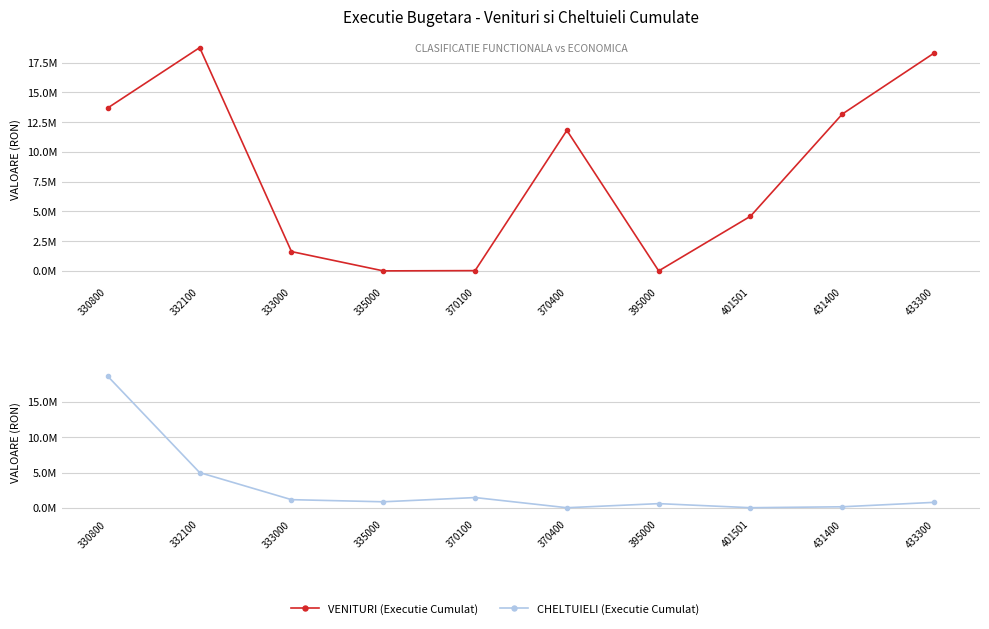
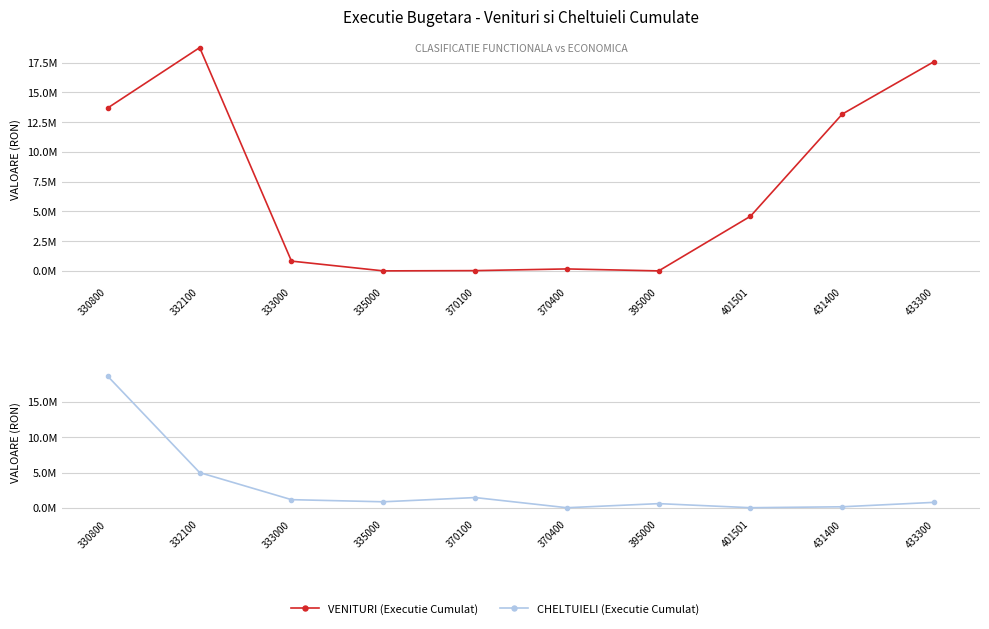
Executie Bugetara - Venituri si Cheltuieli Cumulate, 333000: 1600000 -> 800000
Executie Bugetara - Venituri si Cheltuieli Cumulate, 370400: 11800000 -> 200000
Executie Bugetara - Venituri si Cheltuieli Cumulate, 433300: 18300000 -> 17600000
